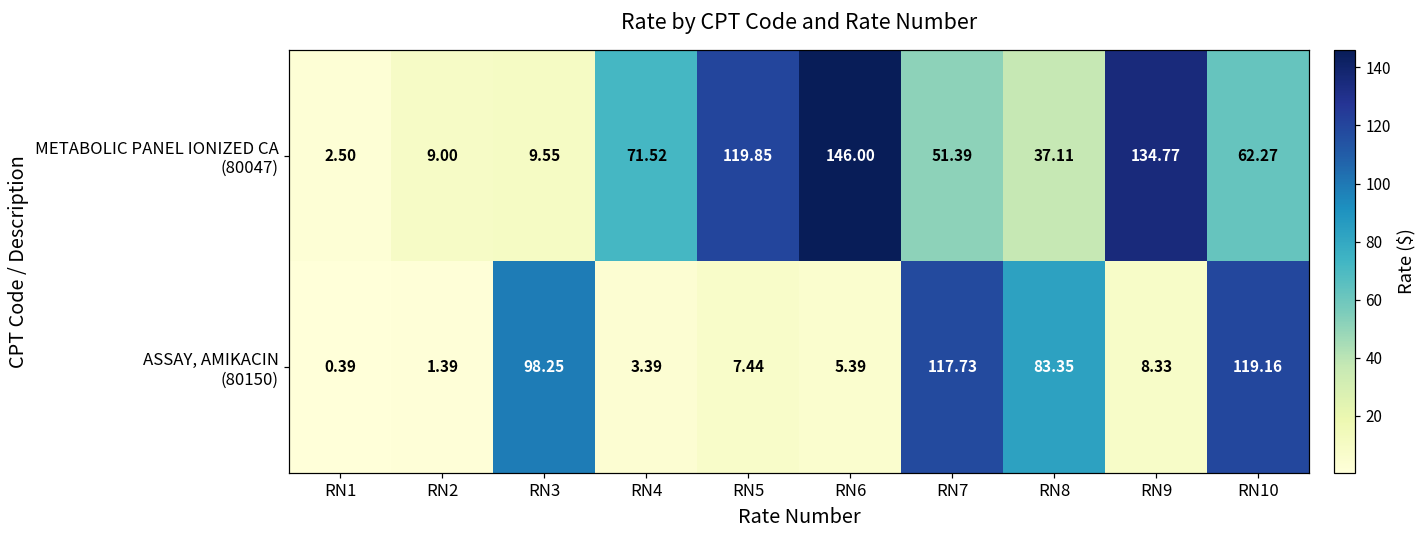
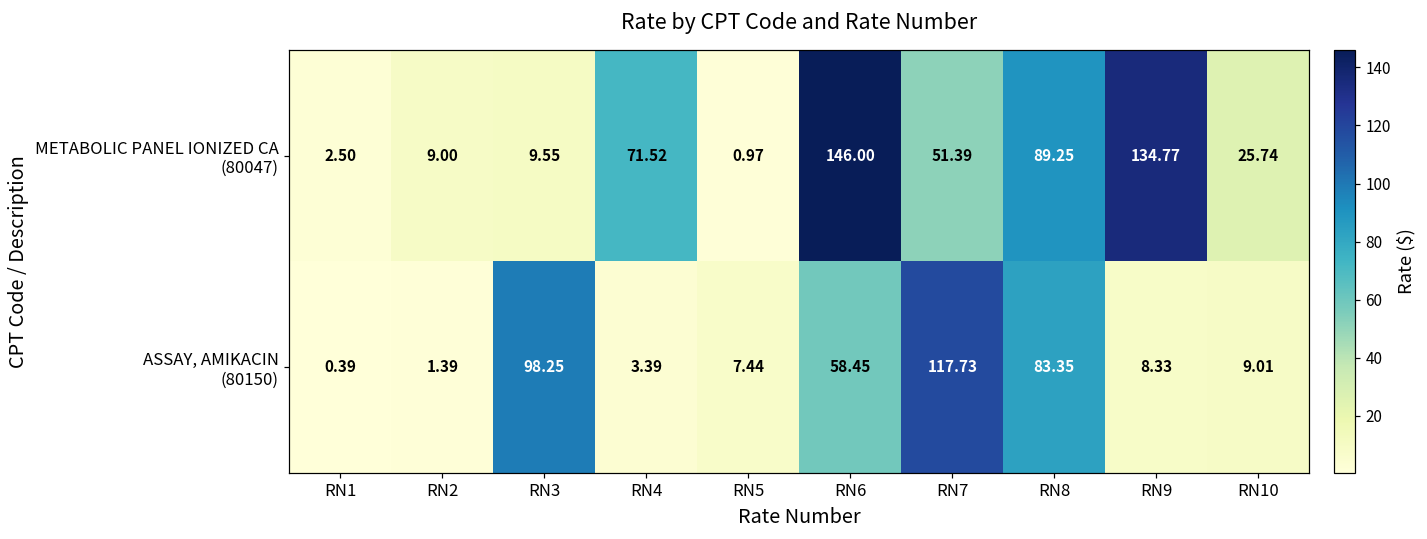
METABOLIC PANEL IONIZED CA (80047), RN5: 119.85 -> 0.97
METABOLIC PANEL IONIZED CA (80047), RN8: 37.11 -> 89.25
METABOLIC PANEL IONIZED CA (80047), RN10: 62.27 -> 25.74
ASSAY, AMIKACIN (80150), RN6: 5.39 -> 58.45
ASSAY, AMIKACIN (80150), RN10: 119.16 -> 9.01
